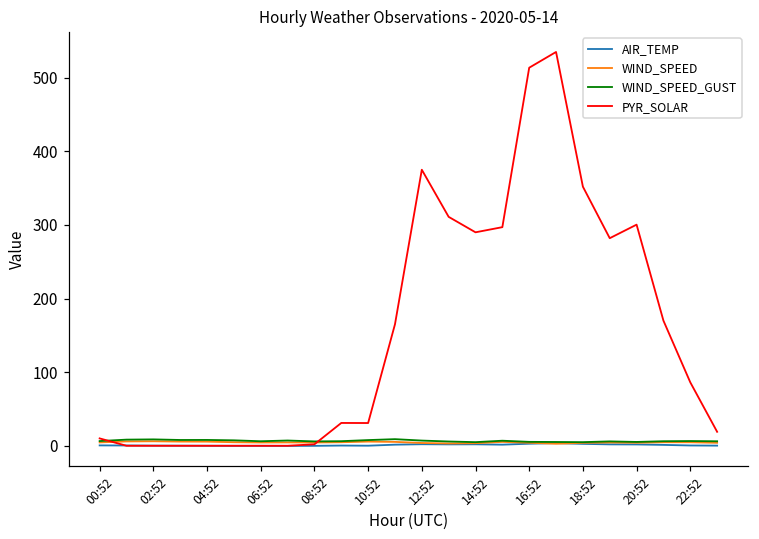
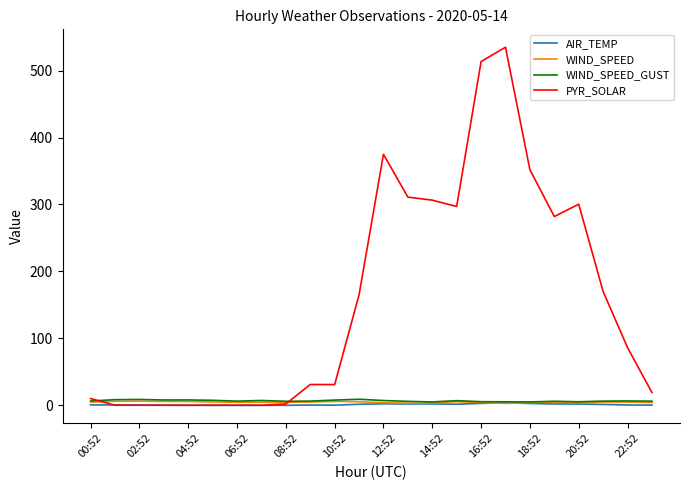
PYR_SOLAR, 14:52: 290 -> 310
